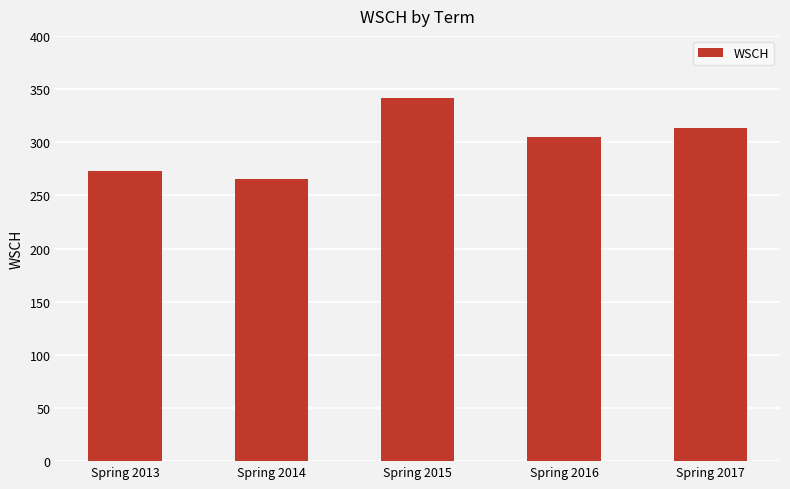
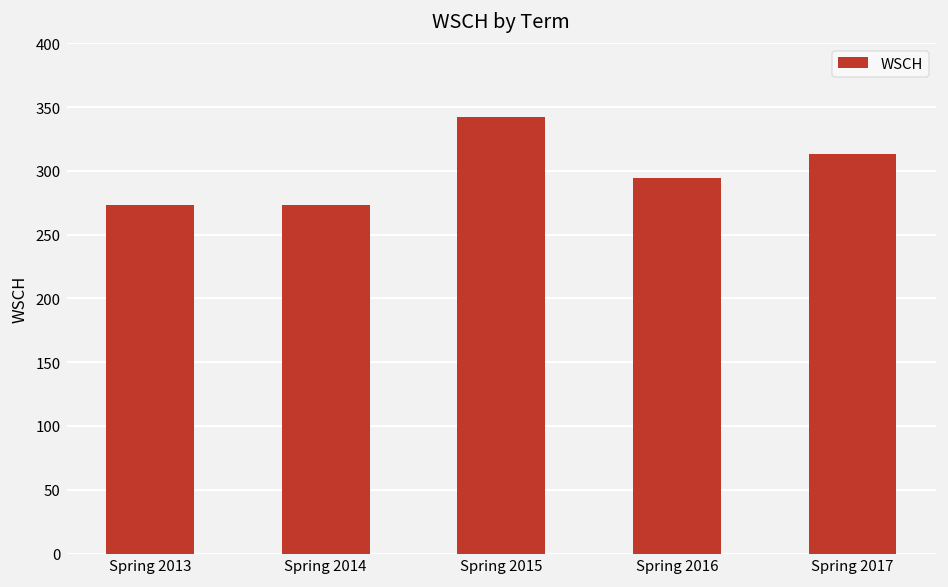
Spring 2014: 265 -> 273
Spring 2016: 305 -> 294
